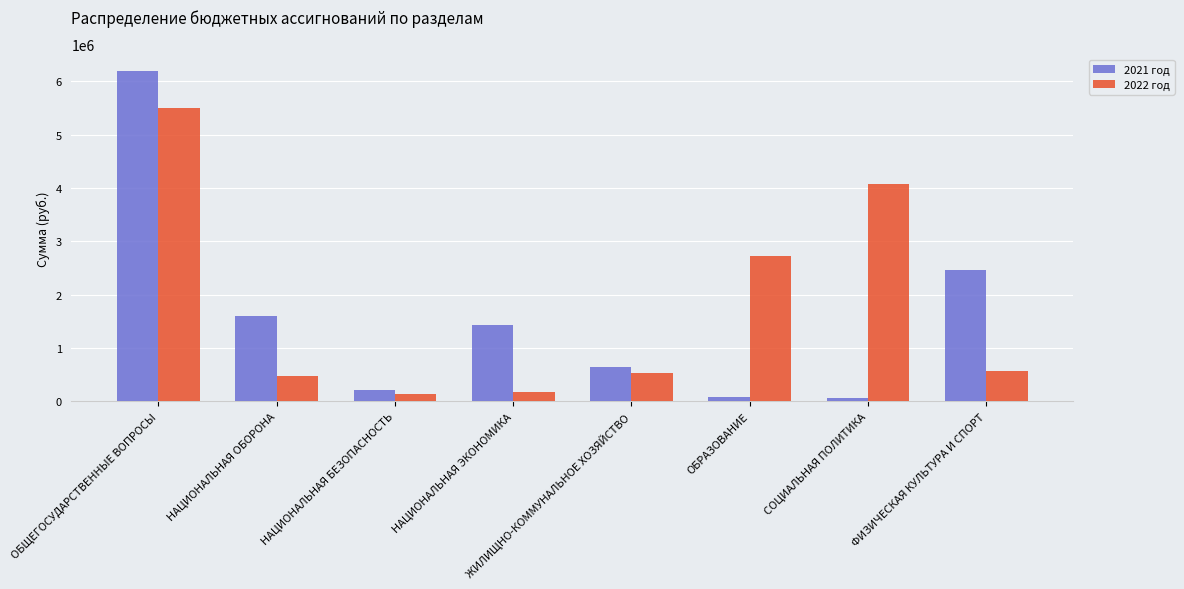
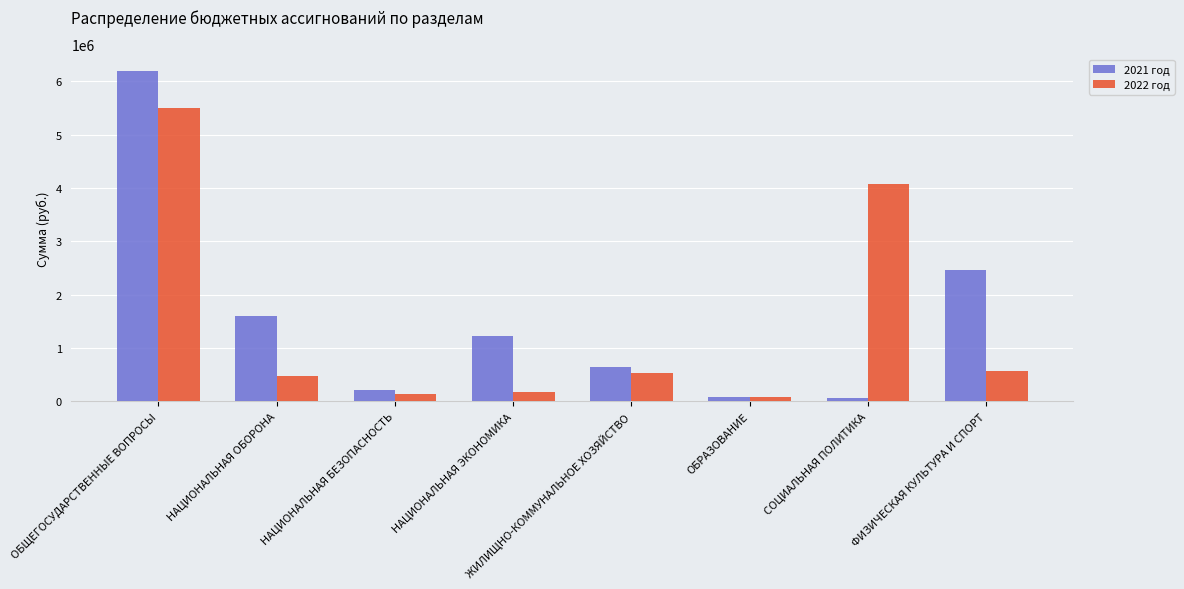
2021 год, НАЦИОНАЛЬНАЯ ЭКОНОМИКА: 1400000 -> 1200000
2022 год, ОБРАЗОВАНИЕ: 2700000 -> 100000
